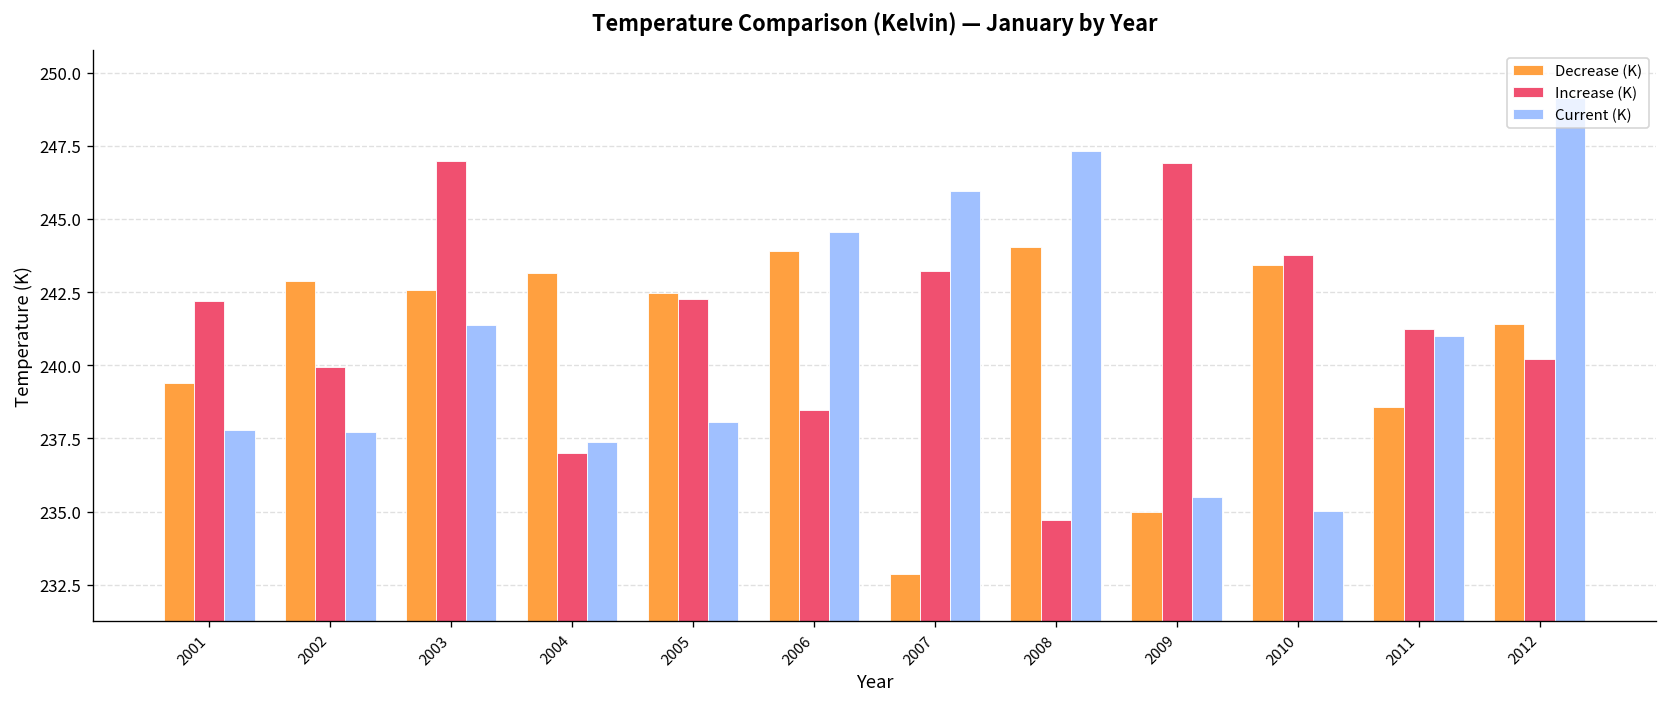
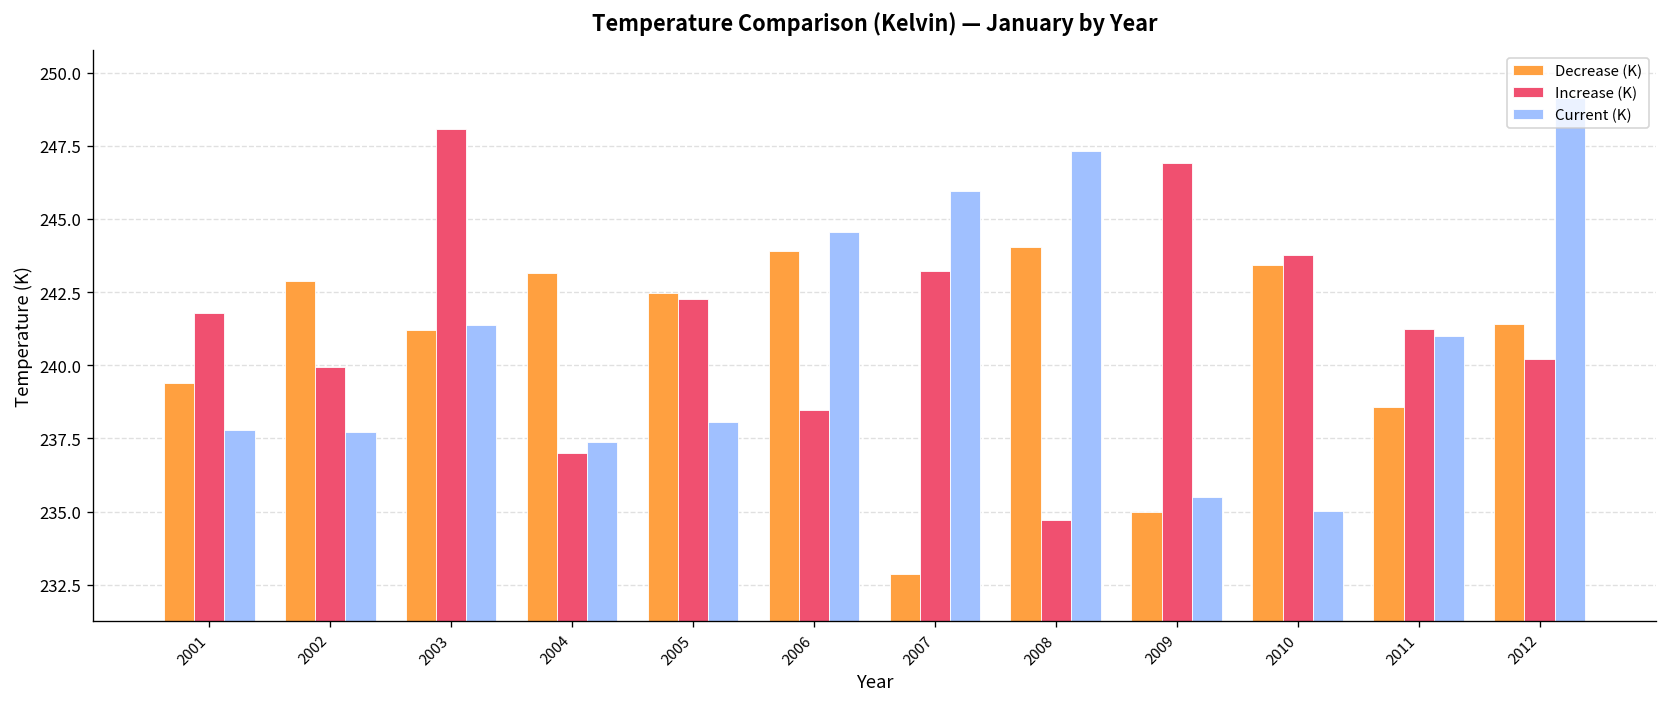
Increase (K), 2001: 242.2 -> 241.8
Decrease (K), 2003: 242.6 -> 241.2
Increase (K), 2003: 247.0 -> 248.1
